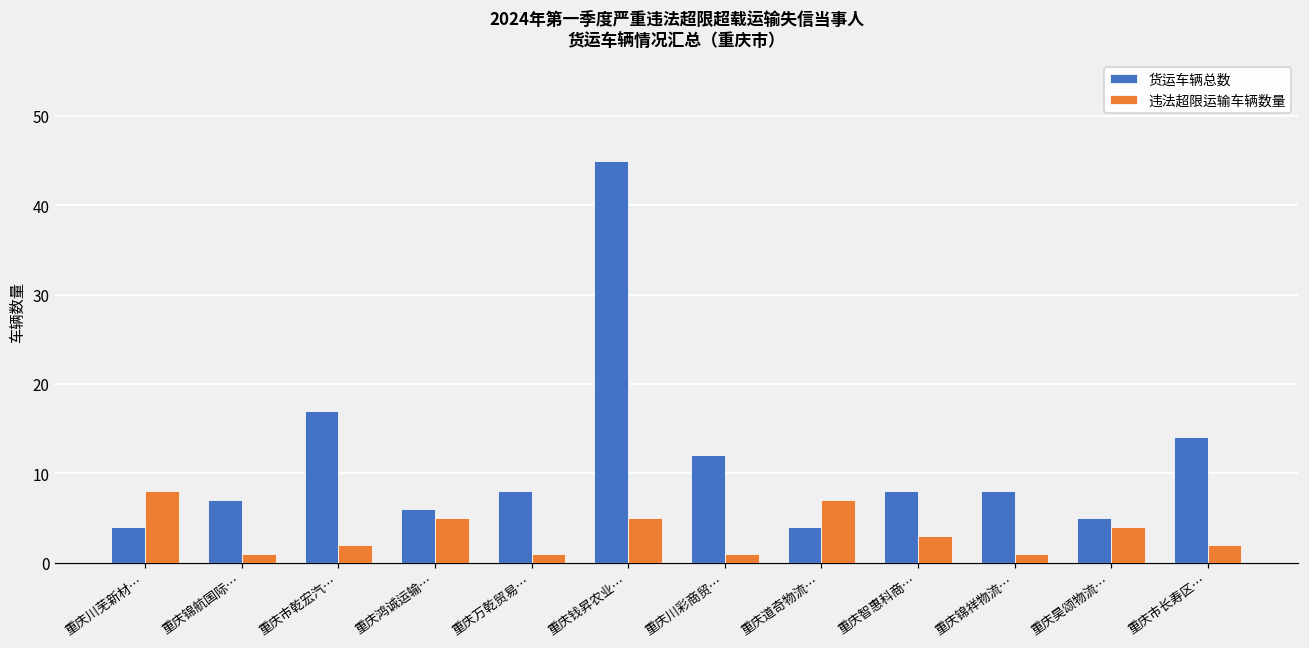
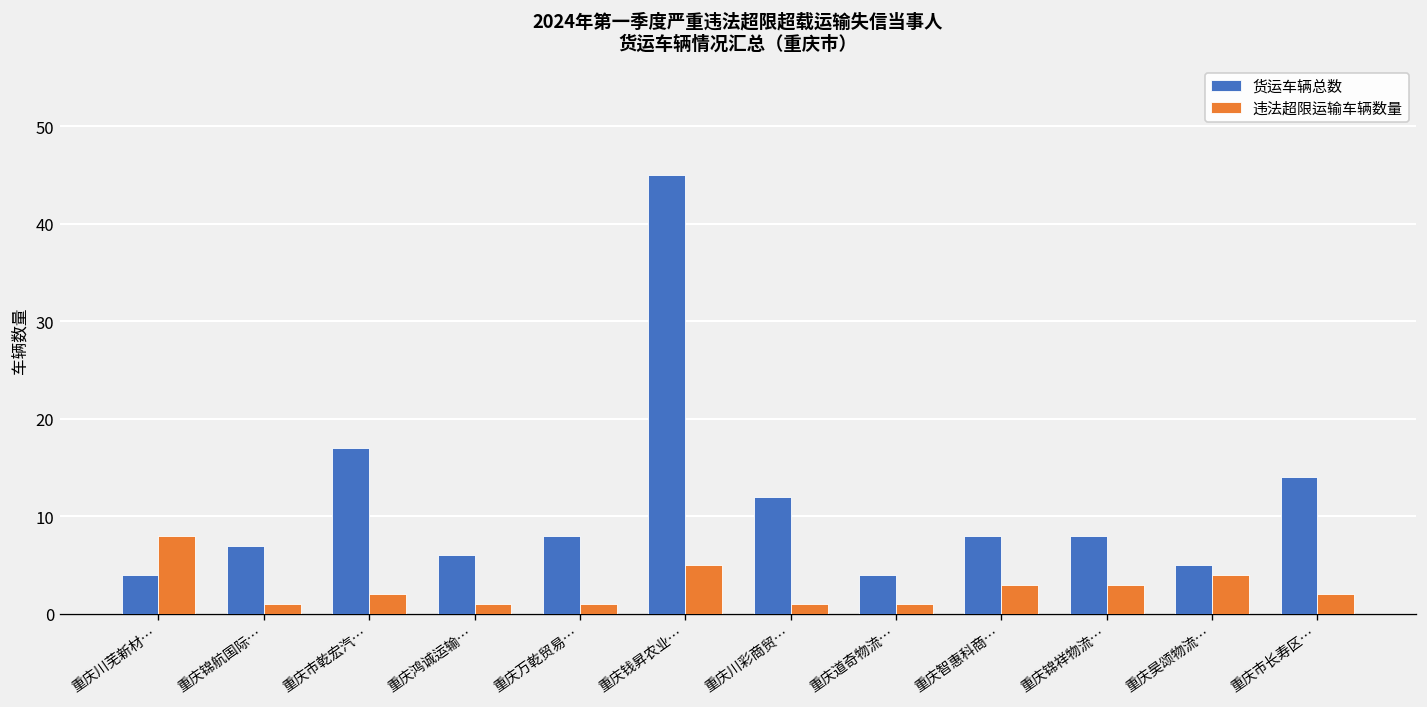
违法超限运输车辆数量, 重庆鸿诚运输…: 5 -> 1
违法超限运输车辆数量, 重庆道奇物流…: 7 -> 1
违法超限运输车辆数量, 重庆锦祥物流…: 1 -> 3
